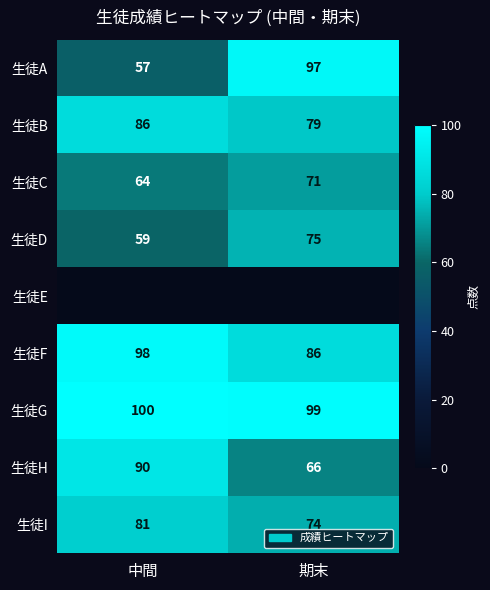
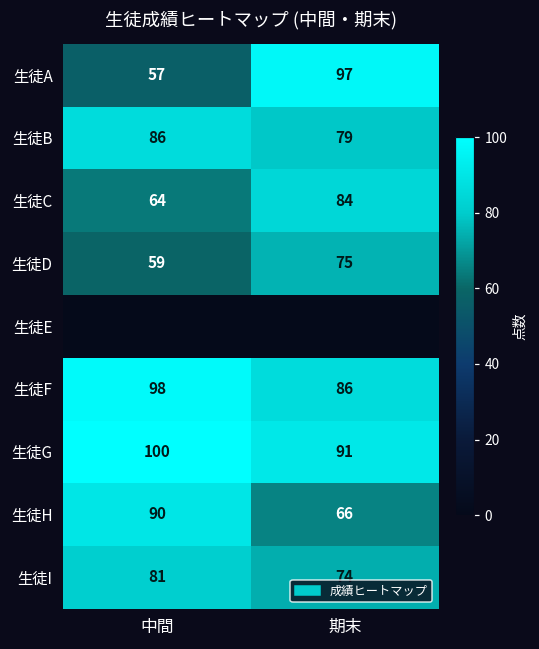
生徒C, 期末: 71 -> 84
生徒G, 期末: 99 -> 91
